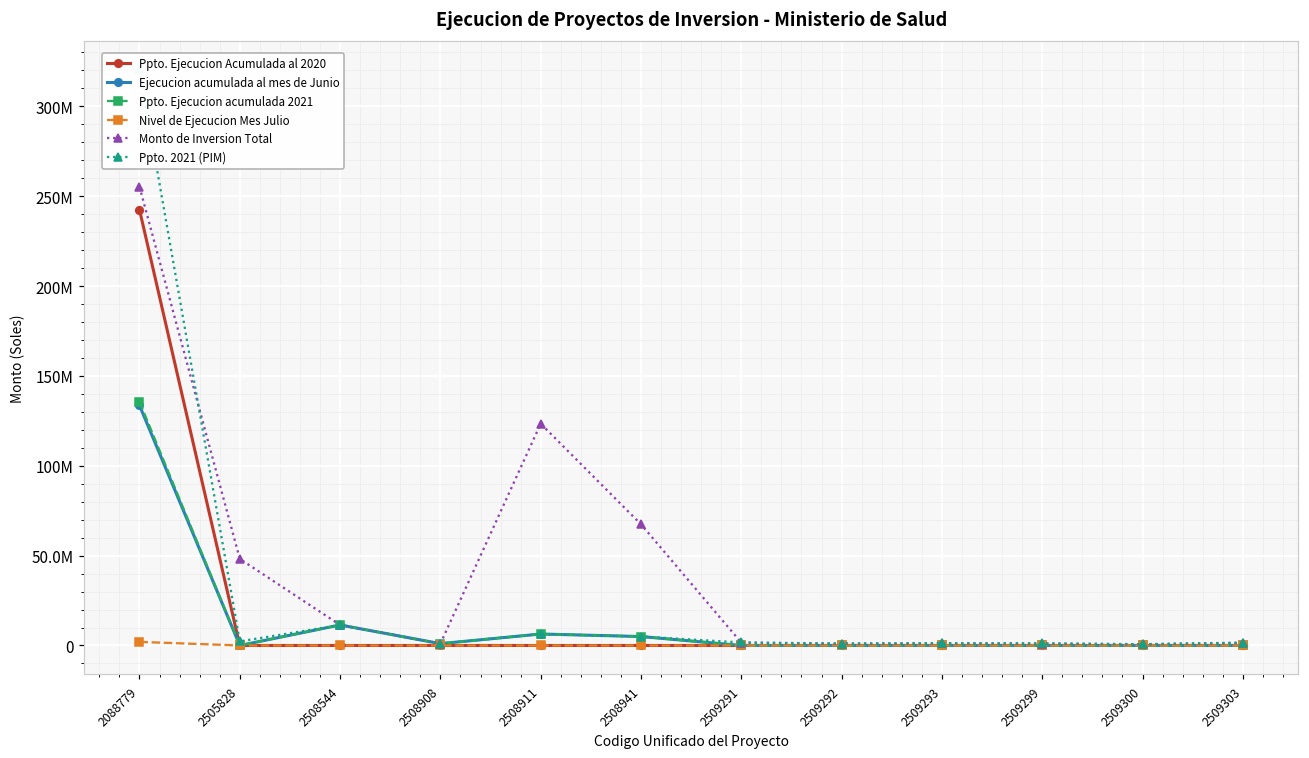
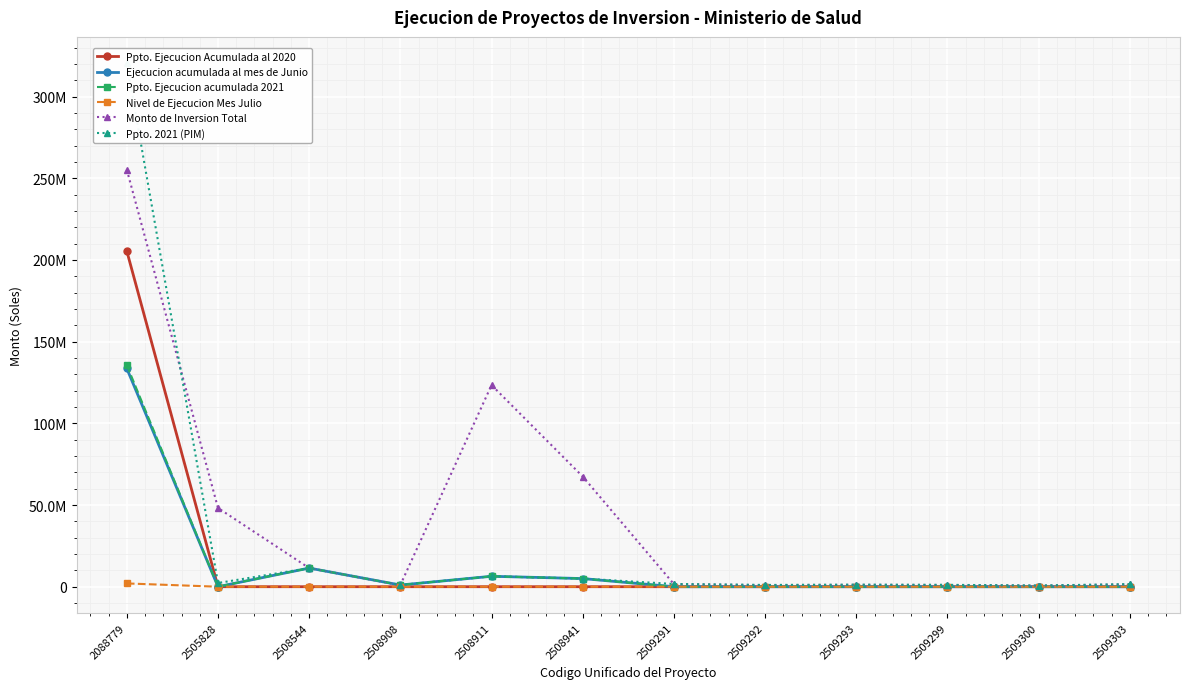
Ppto. Ejecucion Acumulada al 2020, 2088779: 242000000 -> 205000000
